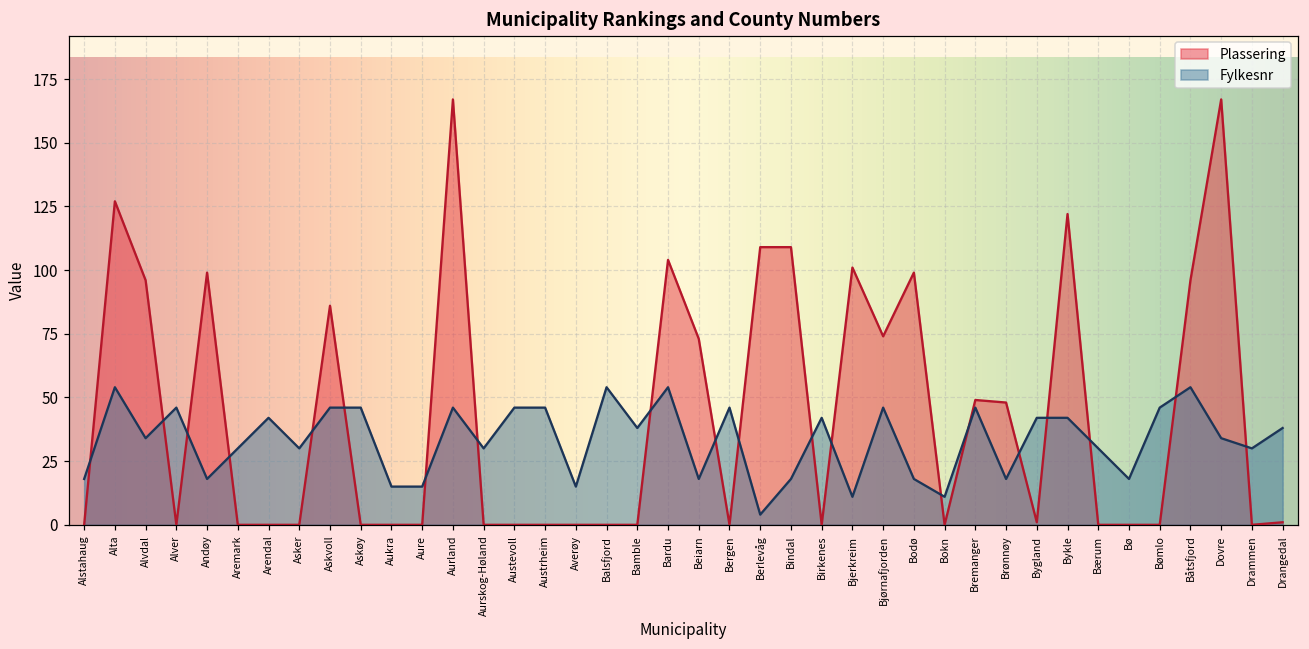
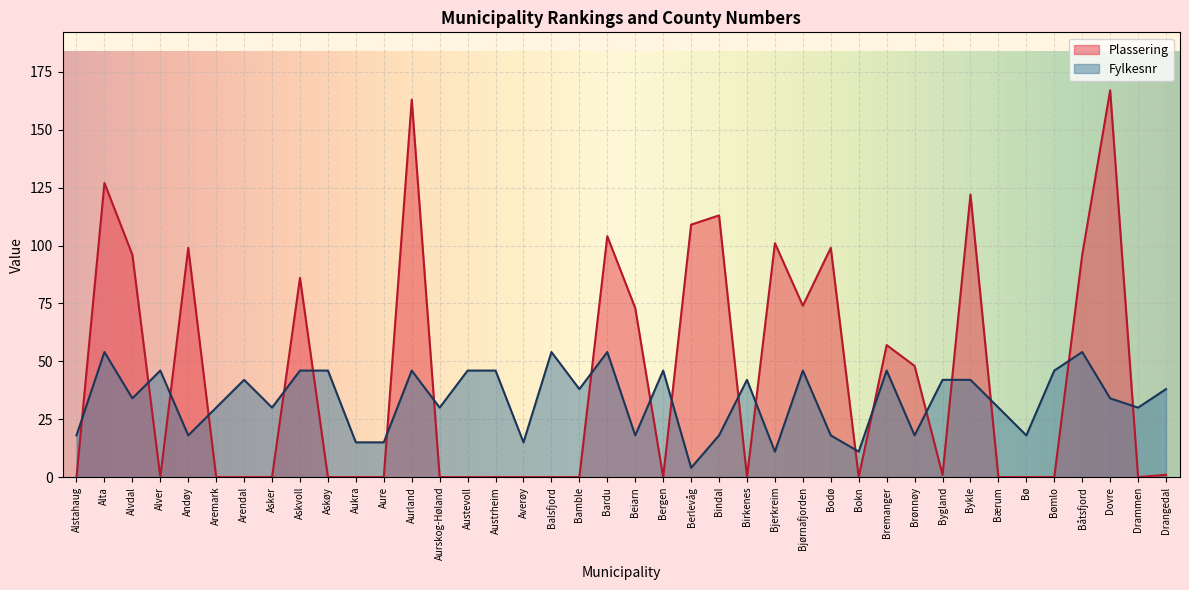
Plassering, Aurland: 167 -> 163
Plassering, Bindal: 109 -> 113
Plassering, Bremanger: 49 -> 57
